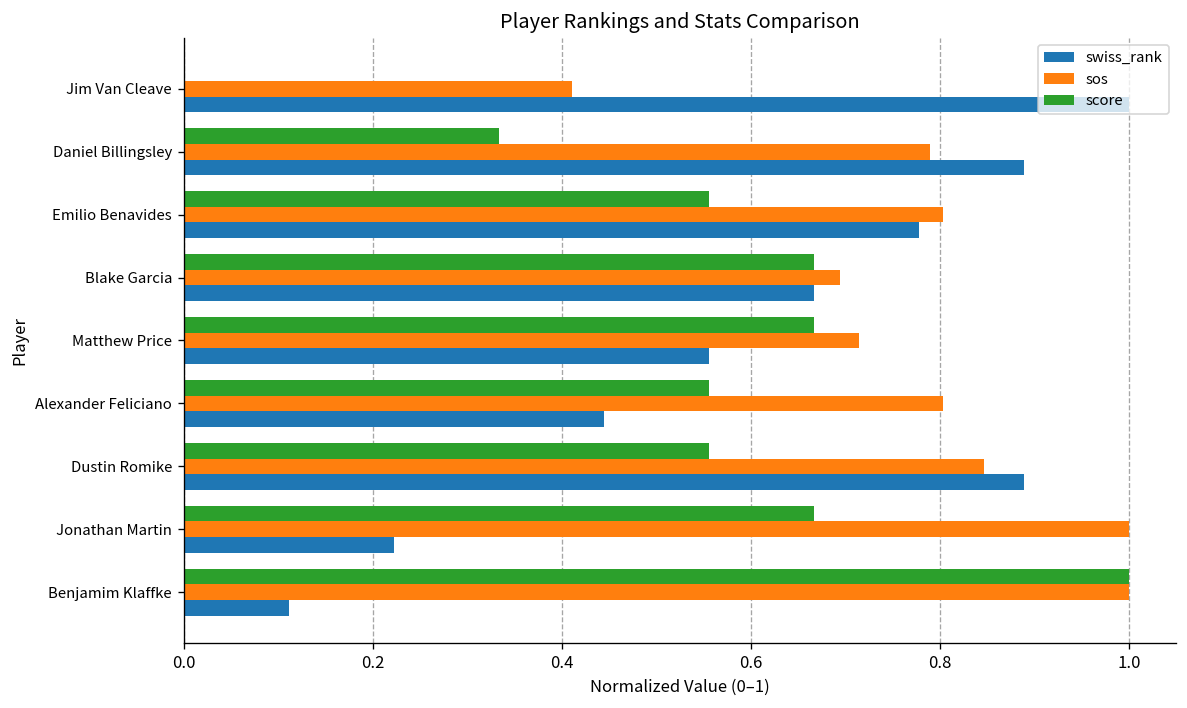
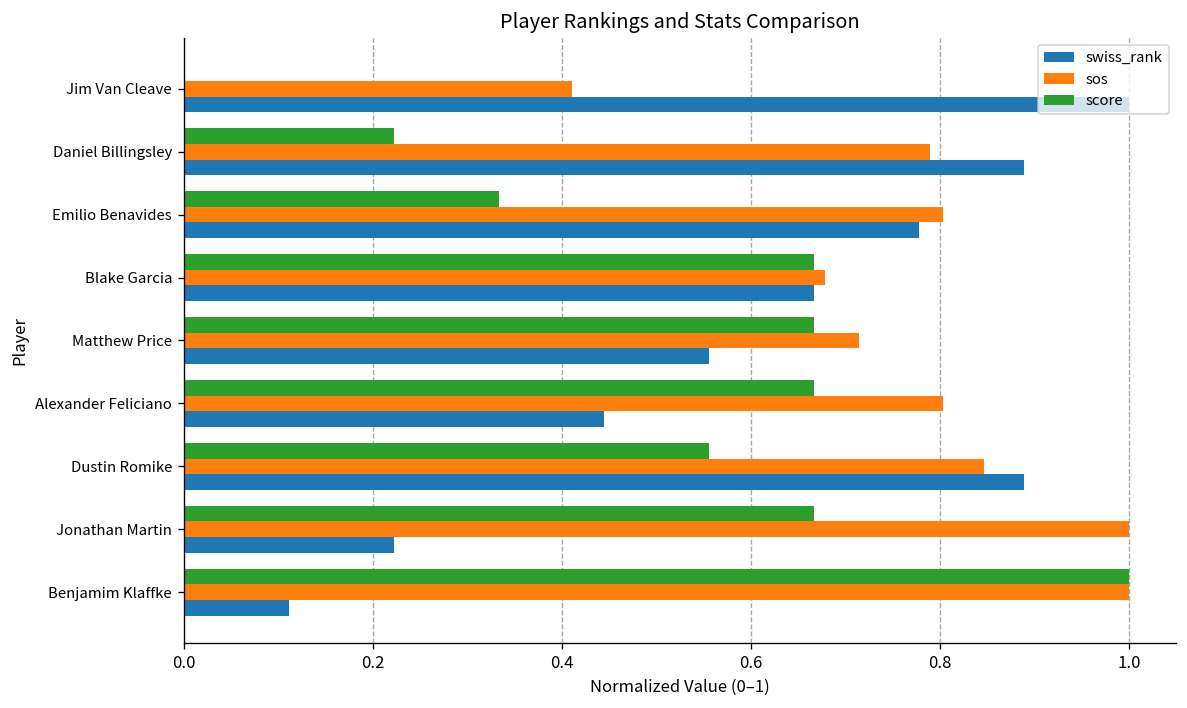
score, Daniel Billingsley: 0.33 -> 0.22
score, Emilio Benavides: 0.56 -> 0.33
sos, Blake Garcia: 0.69 -> 0.68
score, Alexander Feliciano: 0.56 -> 0.67
